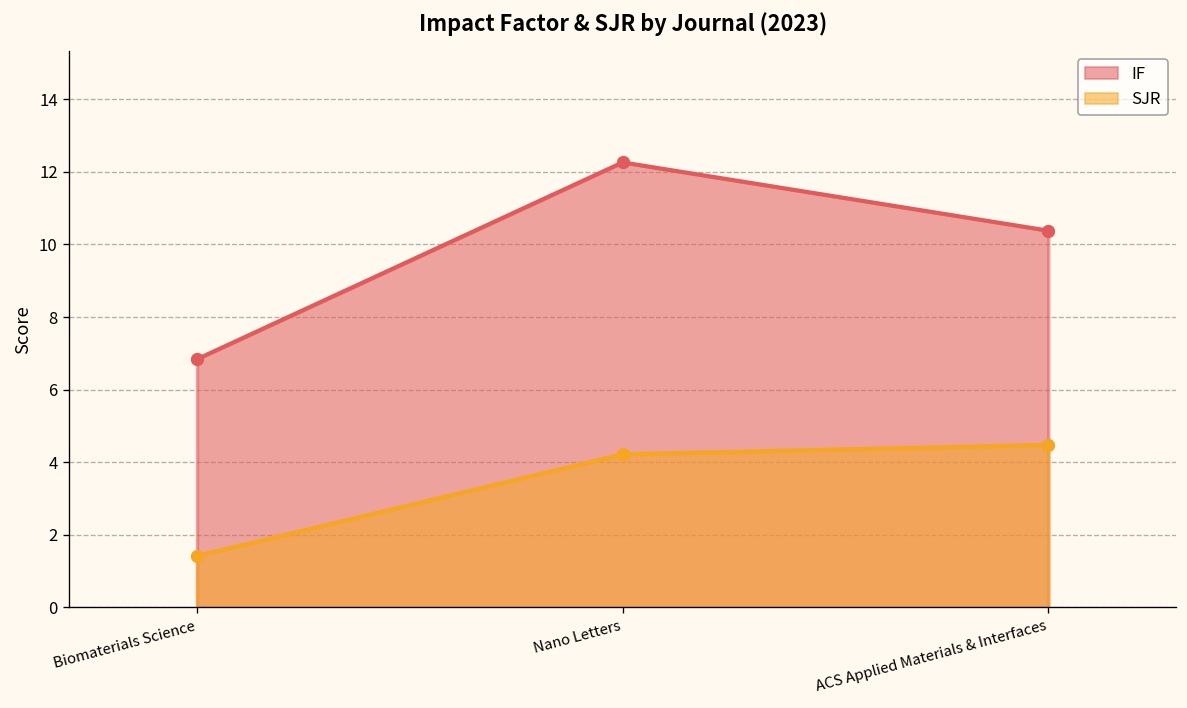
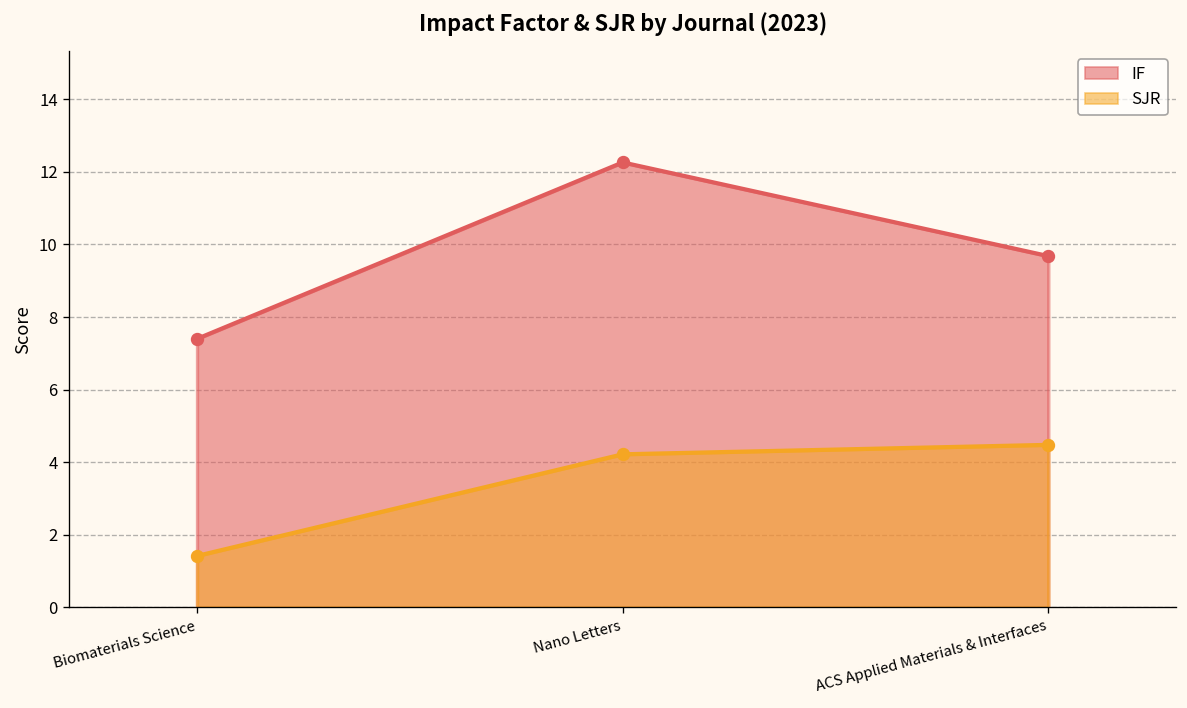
IF, Biomaterials Science: 6.8 -> 7.4
IF, ACS Applied Materials & Interfaces: 10.4 -> 9.7
